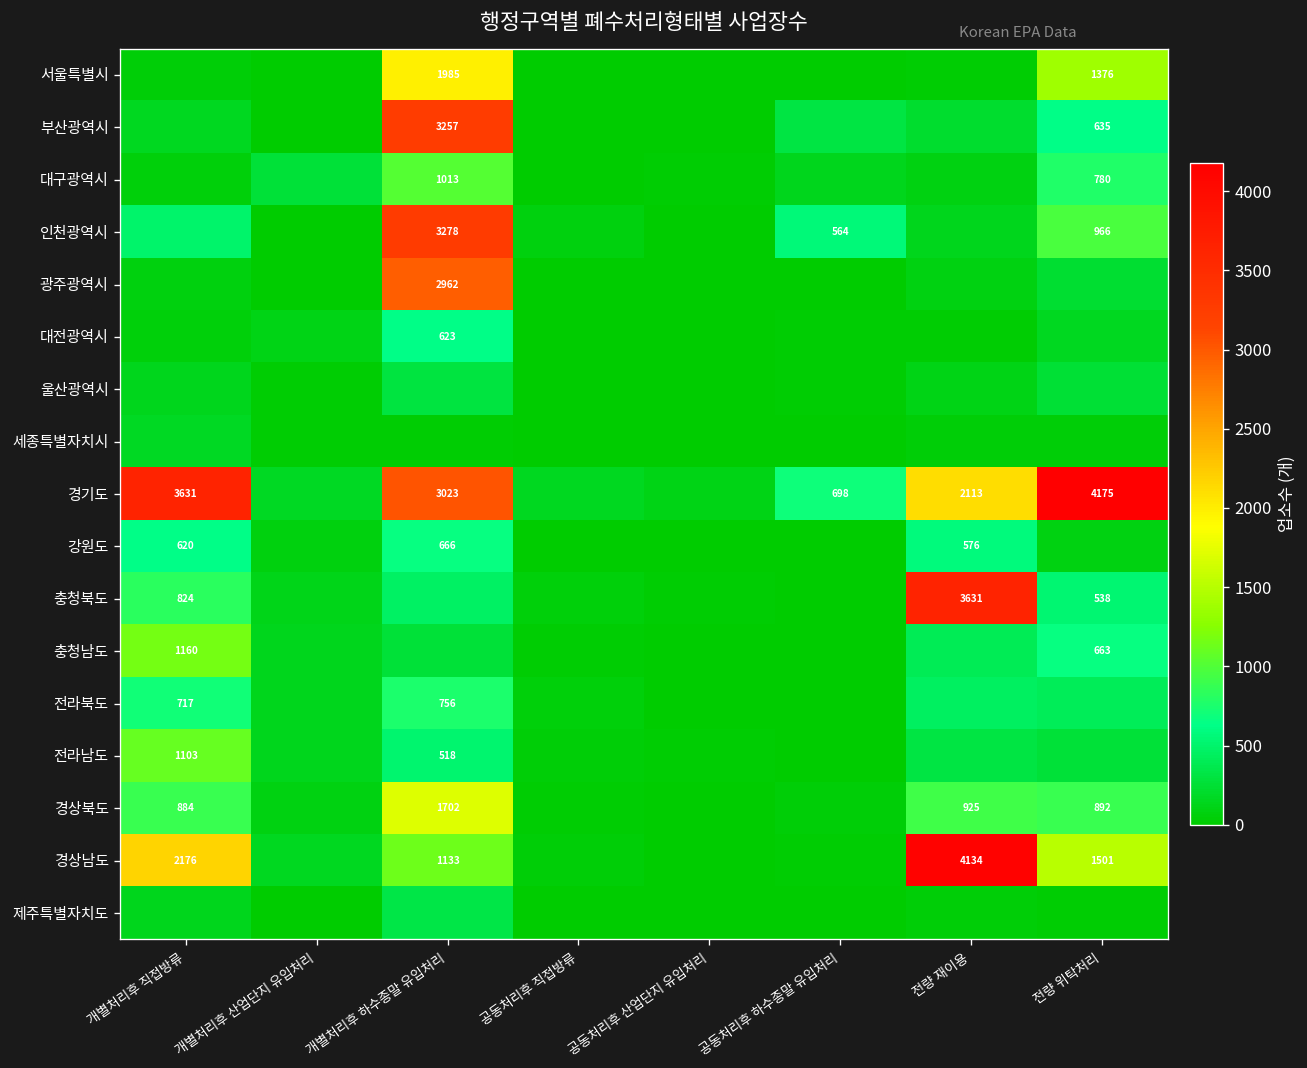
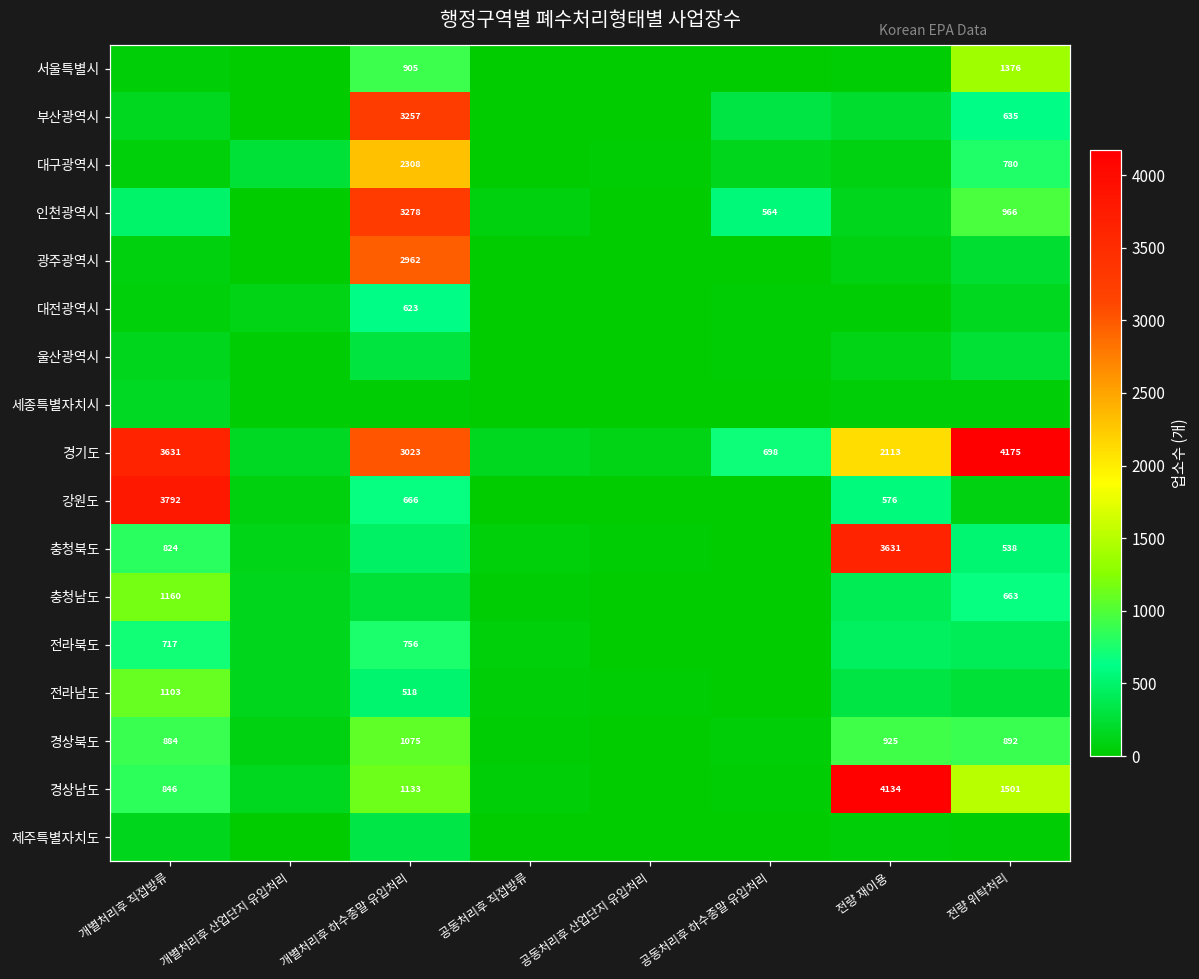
서울특별시, 개별처리후 하수종말 유입처리: 1985 -> 905
대구광역시, 개별처리후 하수종말 유입처리: 1013 -> 2308
강원도, 개별처리후 직접방류: 620 -> 3792
경상북도, 개별처리후 하수종말 유입처리: 1702 -> 1075
경상남도, 개별처리후 직접방류: 2176 -> 846
